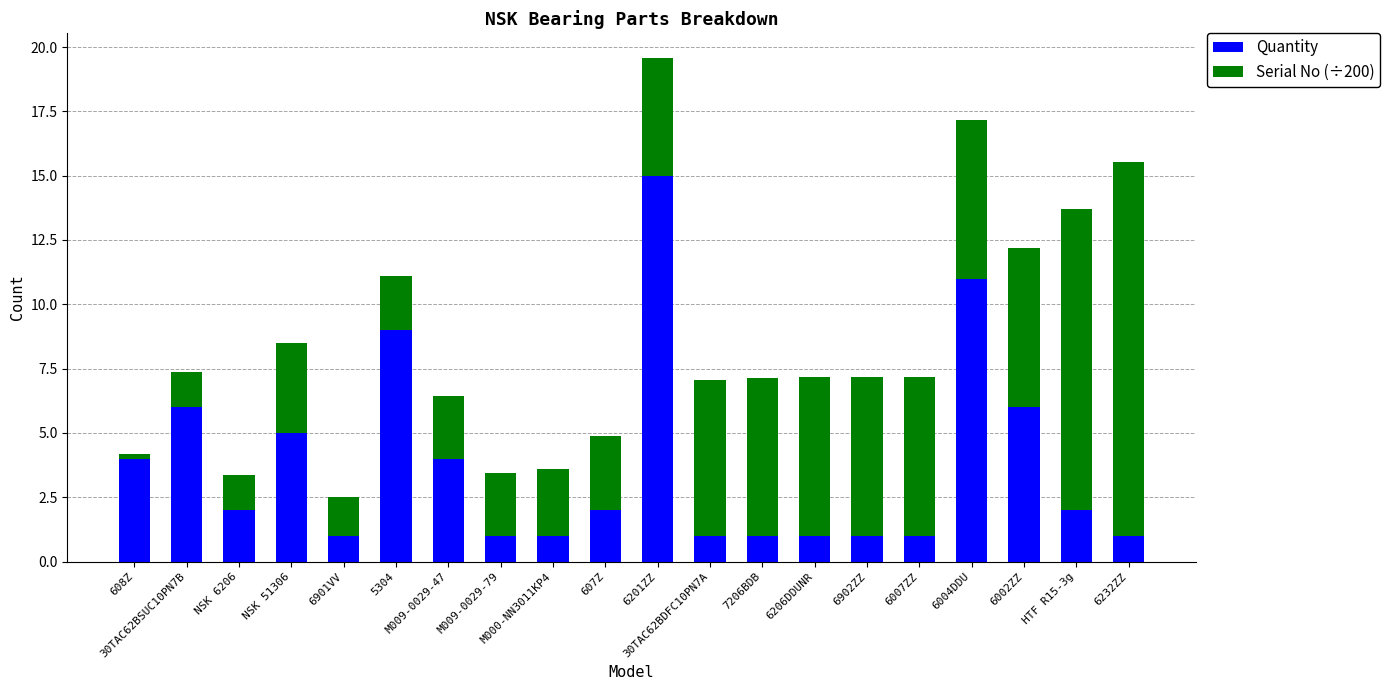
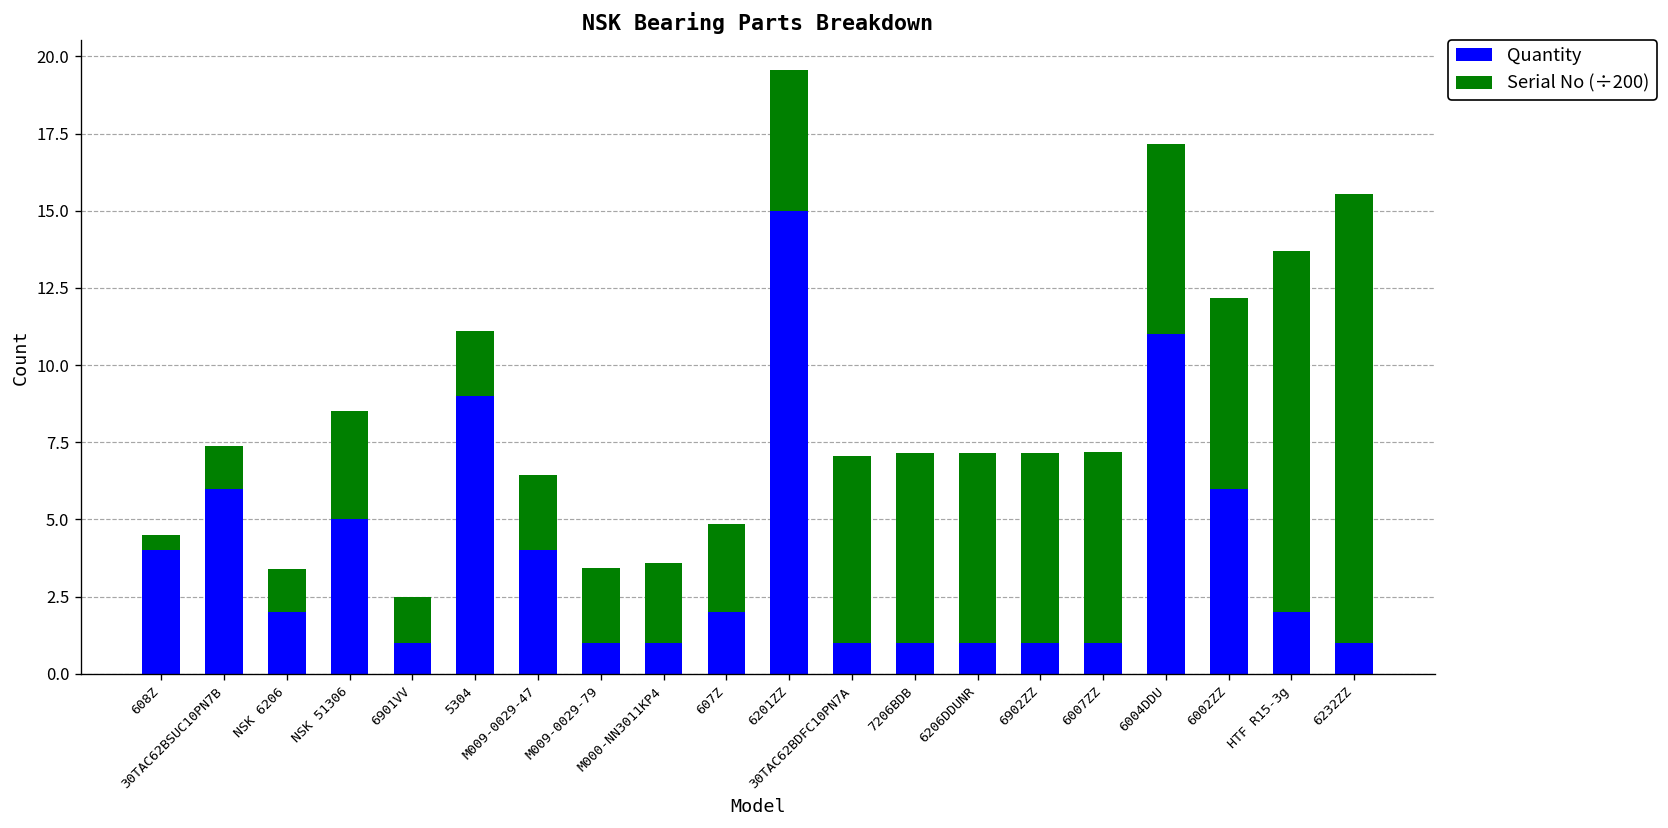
Serial No (÷200), 608Z: 0.2 -> 0.5
